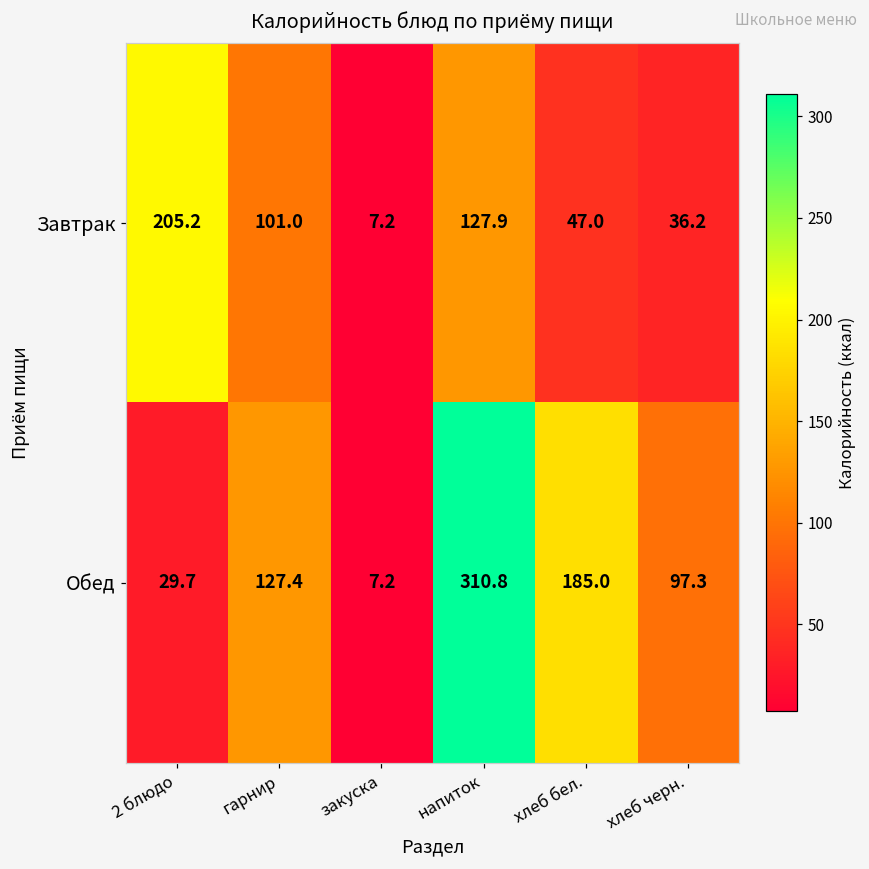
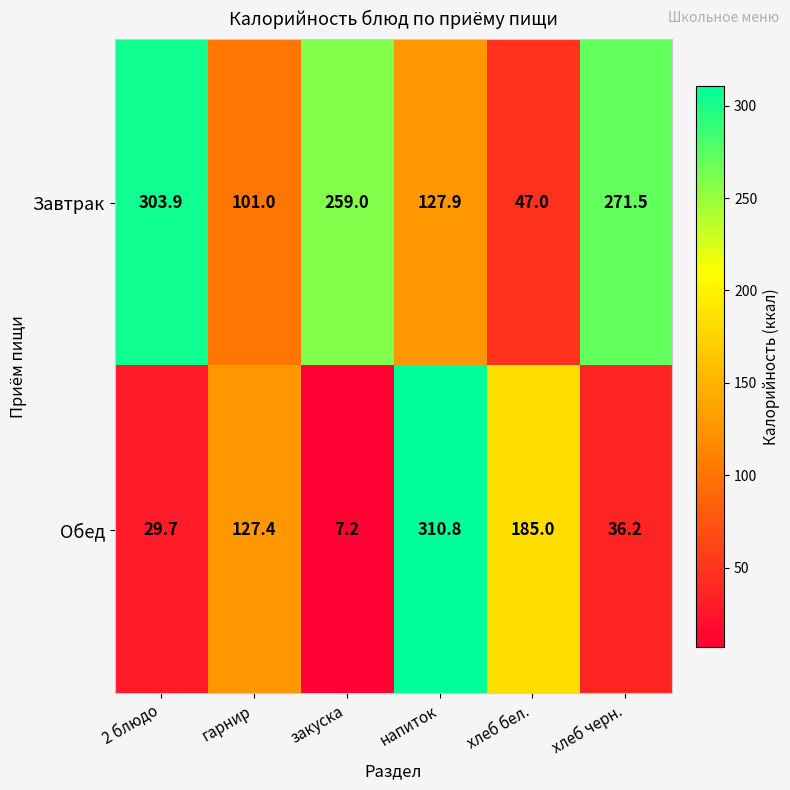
Завтрак, 2 блюдо: 205.2 -> 303.9
Завтрак, закуска: 7.2 -> 259.0
Завтрак, хлеб черн.: 36.2 -> 271.5
Обед, хлеб черн.: 97.3 -> 36.2
